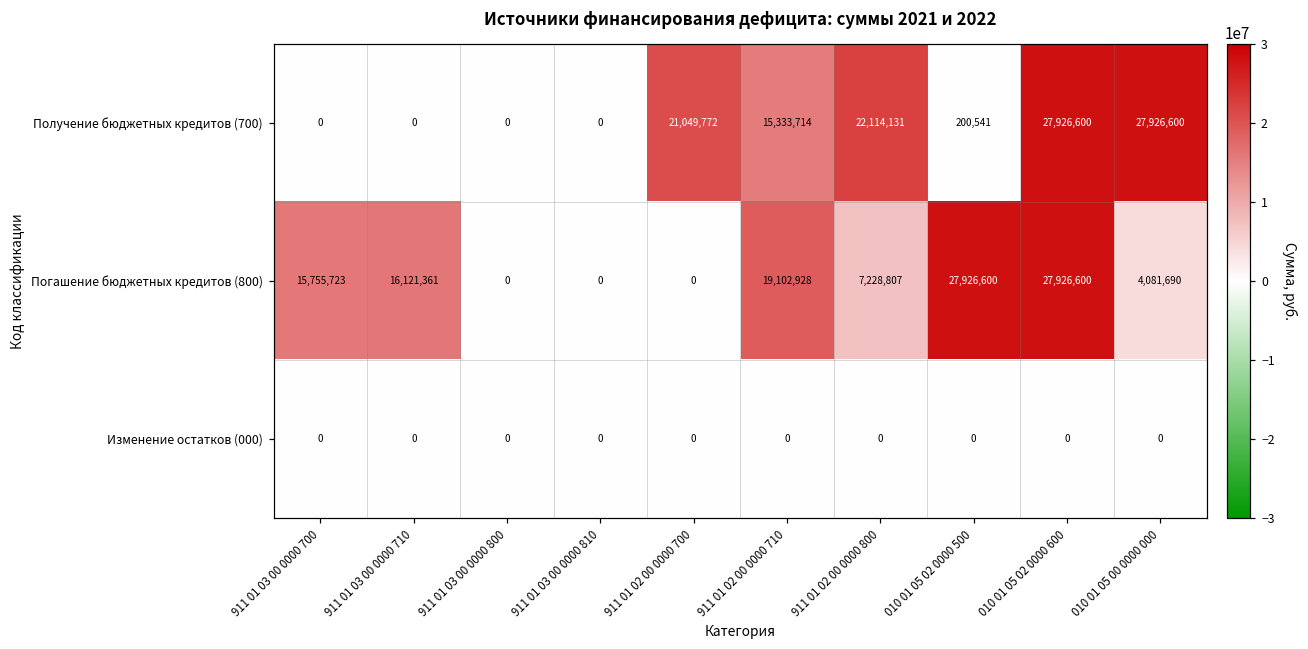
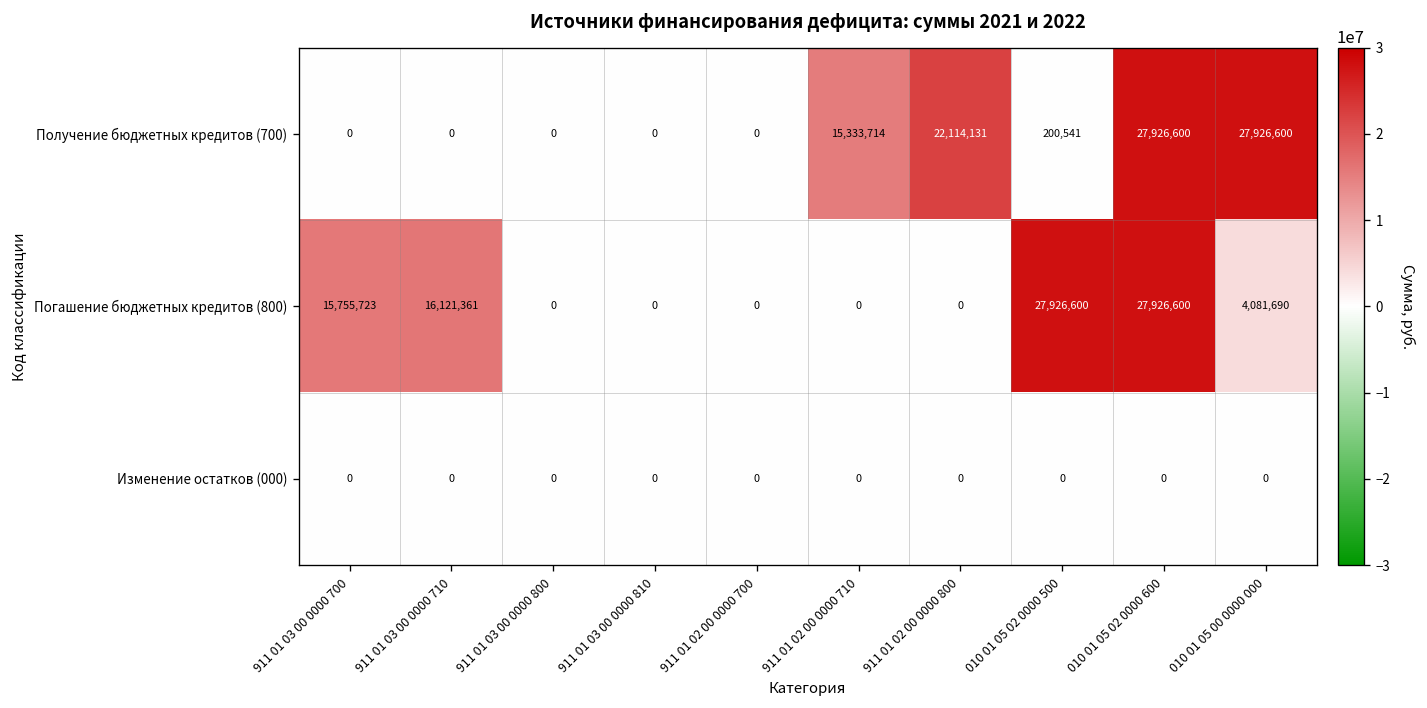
Получение бюджетных кредитов (700), 911 01 02 00 0000 700: 21,049,772 -> 0
Погашение бюджетных кредитов (800), 911 01 02 00 0000 710: 19,102,928 -> 0
Погашение бюджетных кредитов (800), 911 01 02 00 0000 800: 7,228,807 -> 0
